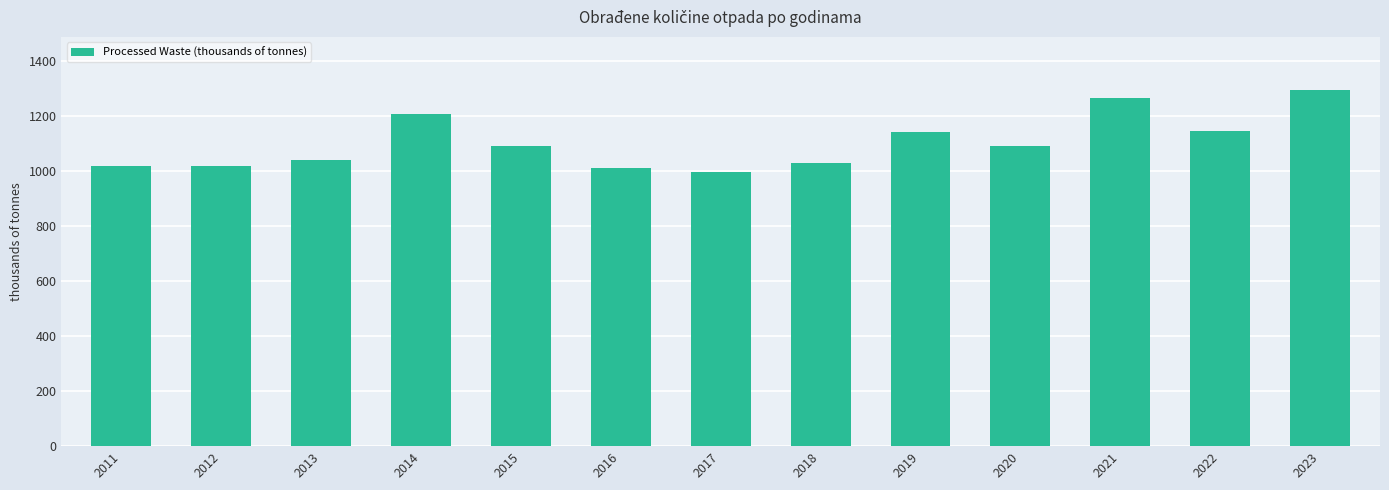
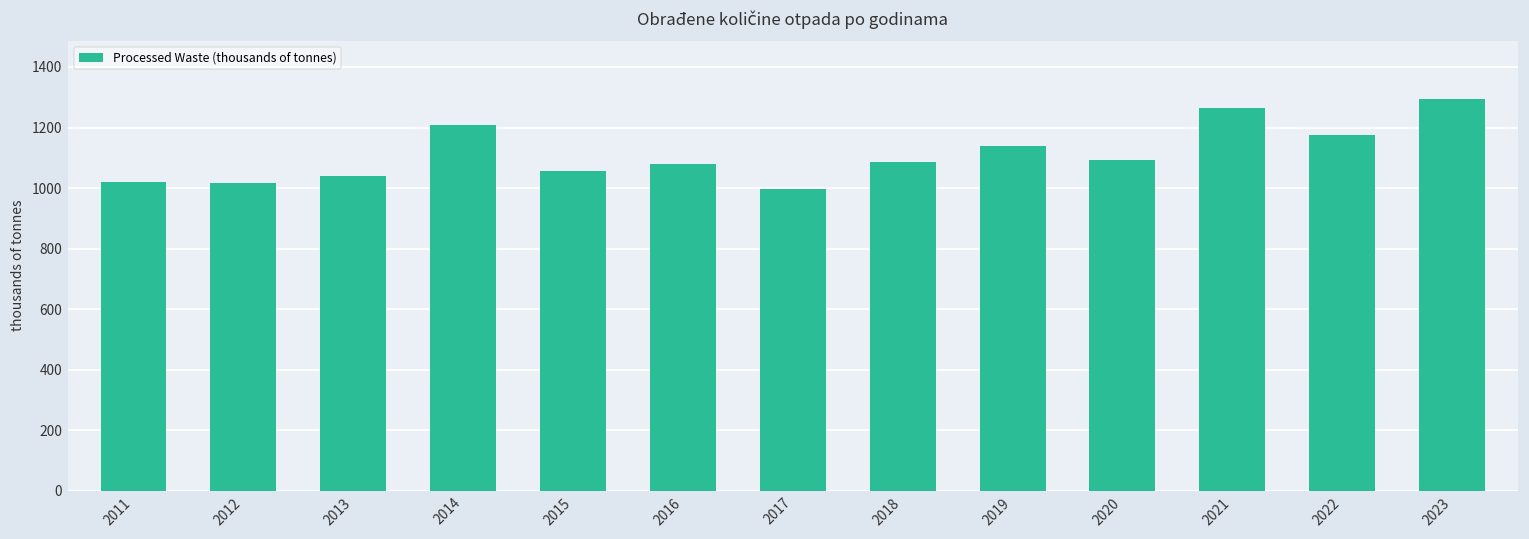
2015: 1090 -> 1060
2016: 1010 -> 1080
2018: 1030 -> 1090
2022: 1140 -> 1170
